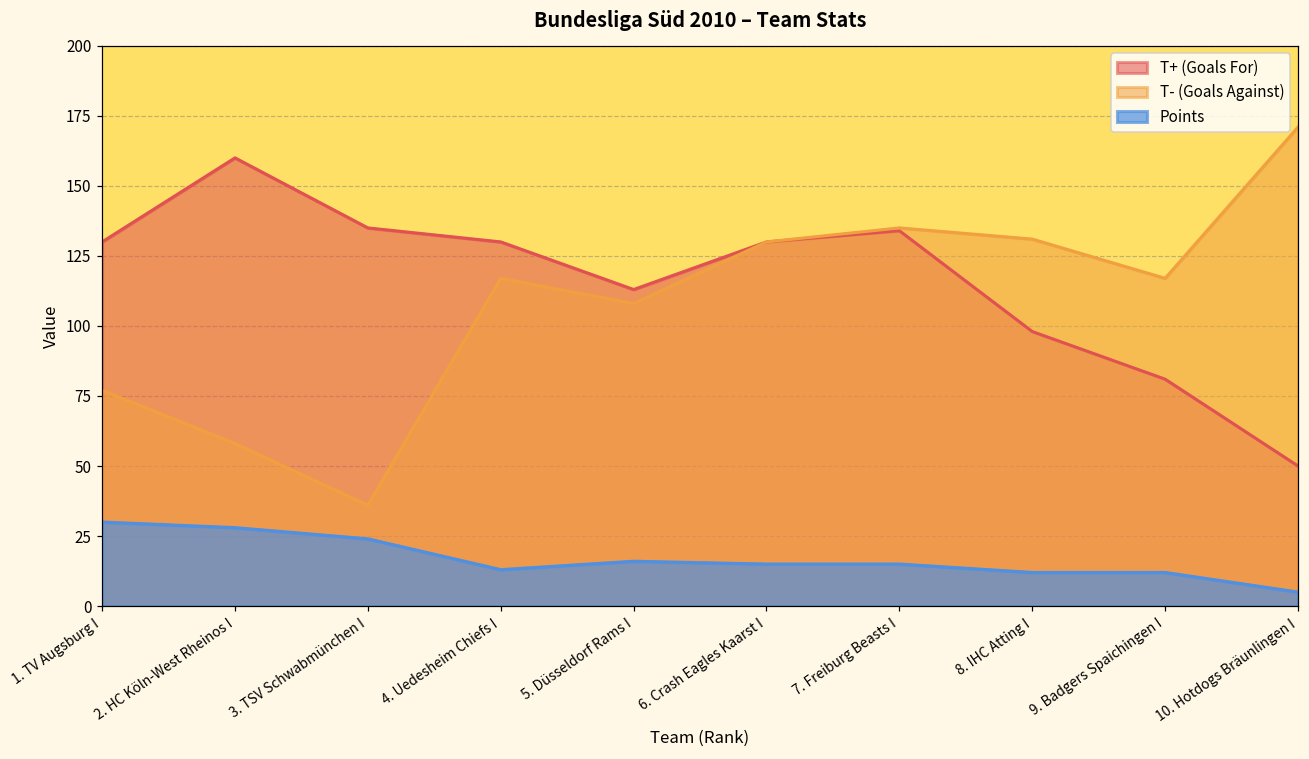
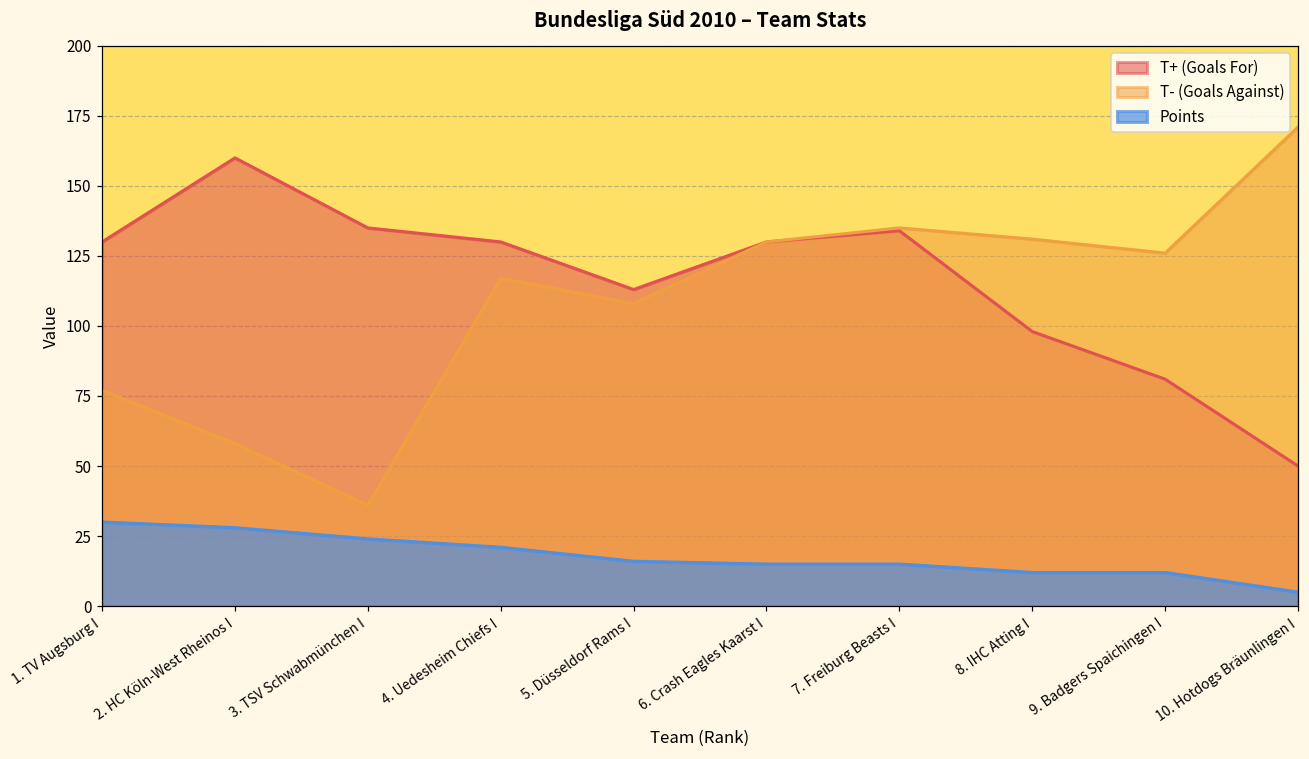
Points, 4. Uedesheim Chiefs I: 13 -> 21
T- (Goals Against), 9. Badgers Spaichingen I: 117 -> 126
